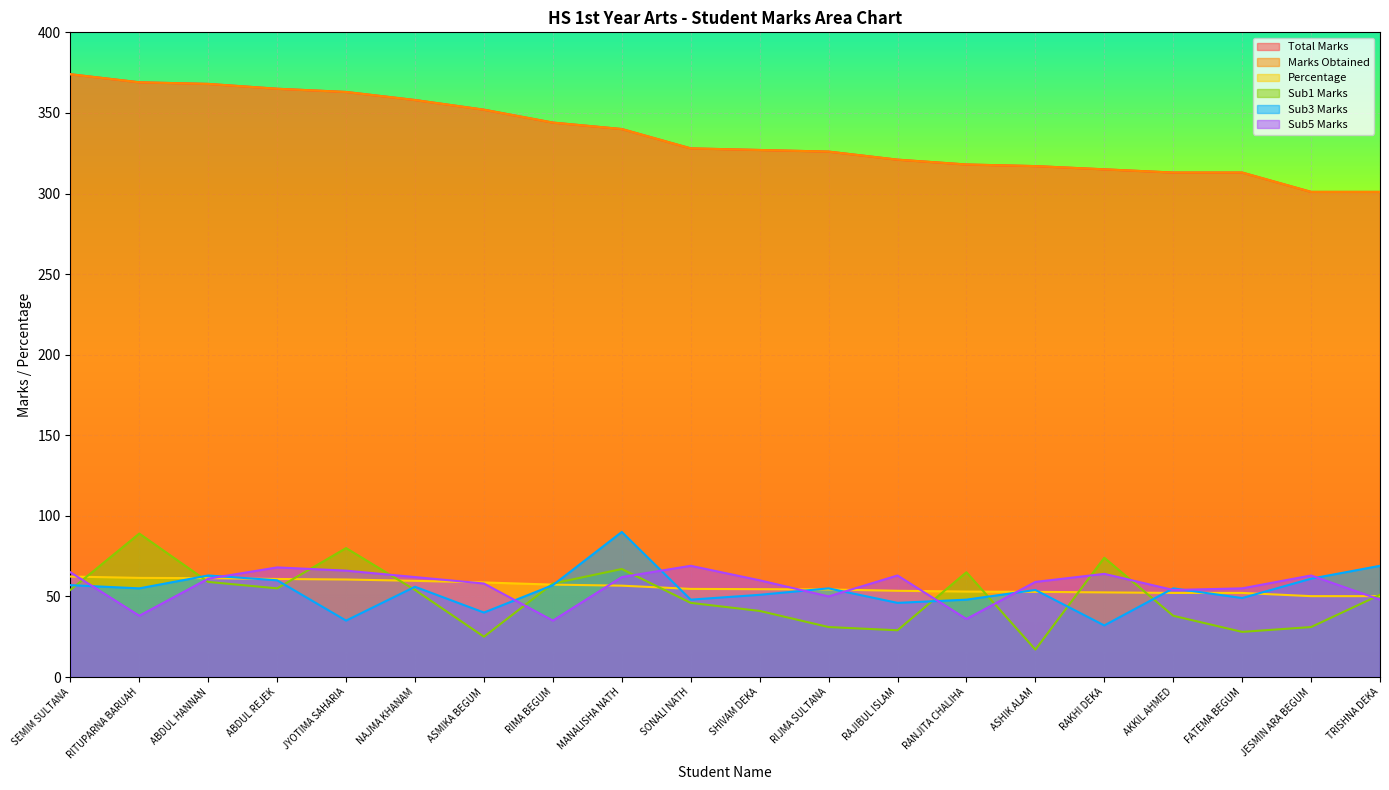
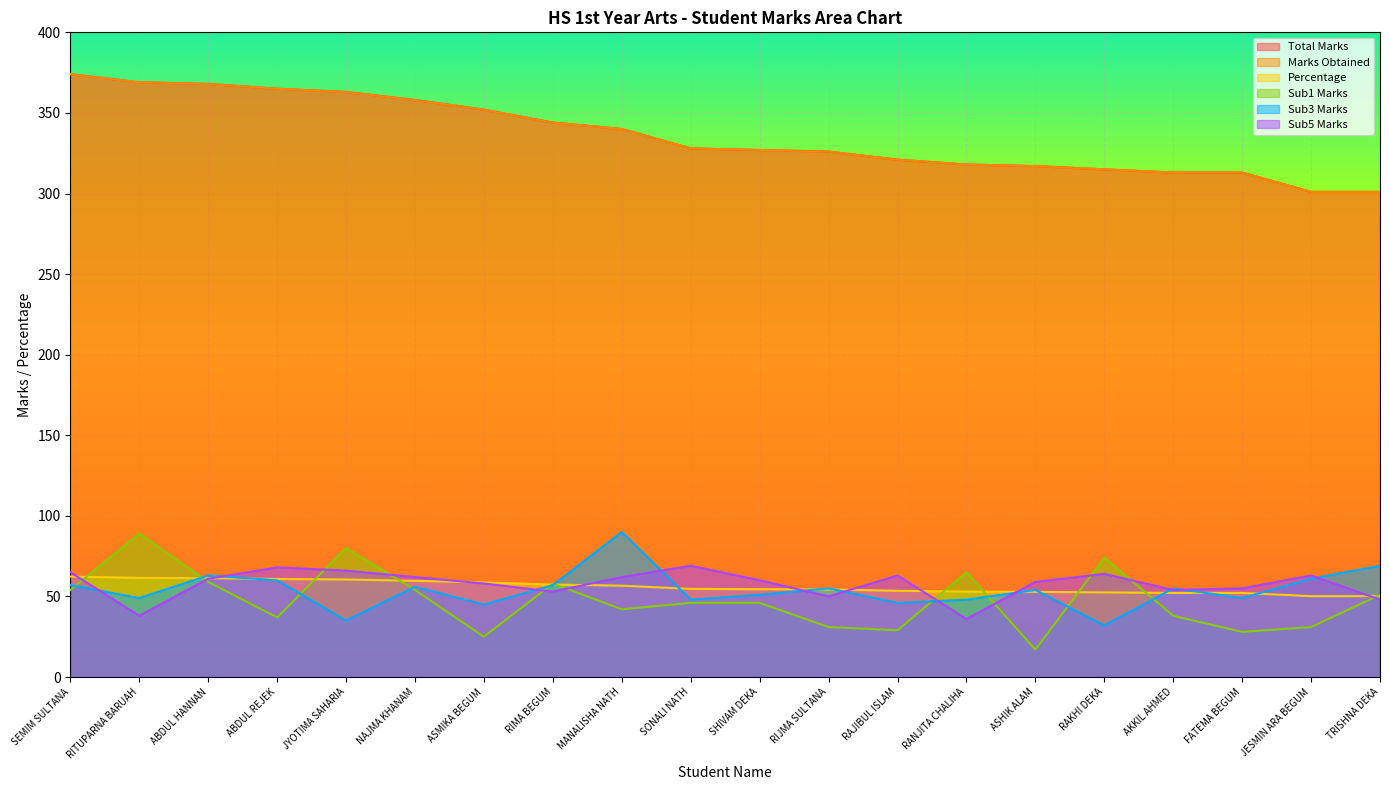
Sub3 Marks, RITUPARNA BARUAH: 55 -> 49
Sub1 Marks, ABDUL REJEK: 55 -> 37
Sub3 Marks, ASMIKA BEGUM: 40 -> 45
Sub5 Marks, RIMA BEGUM: 35 -> 53
Sub1 Marks, MANALISHA NATH: 67 -> 42
Sub1 Marks, SHIVAM DEKA: 41 -> 46
